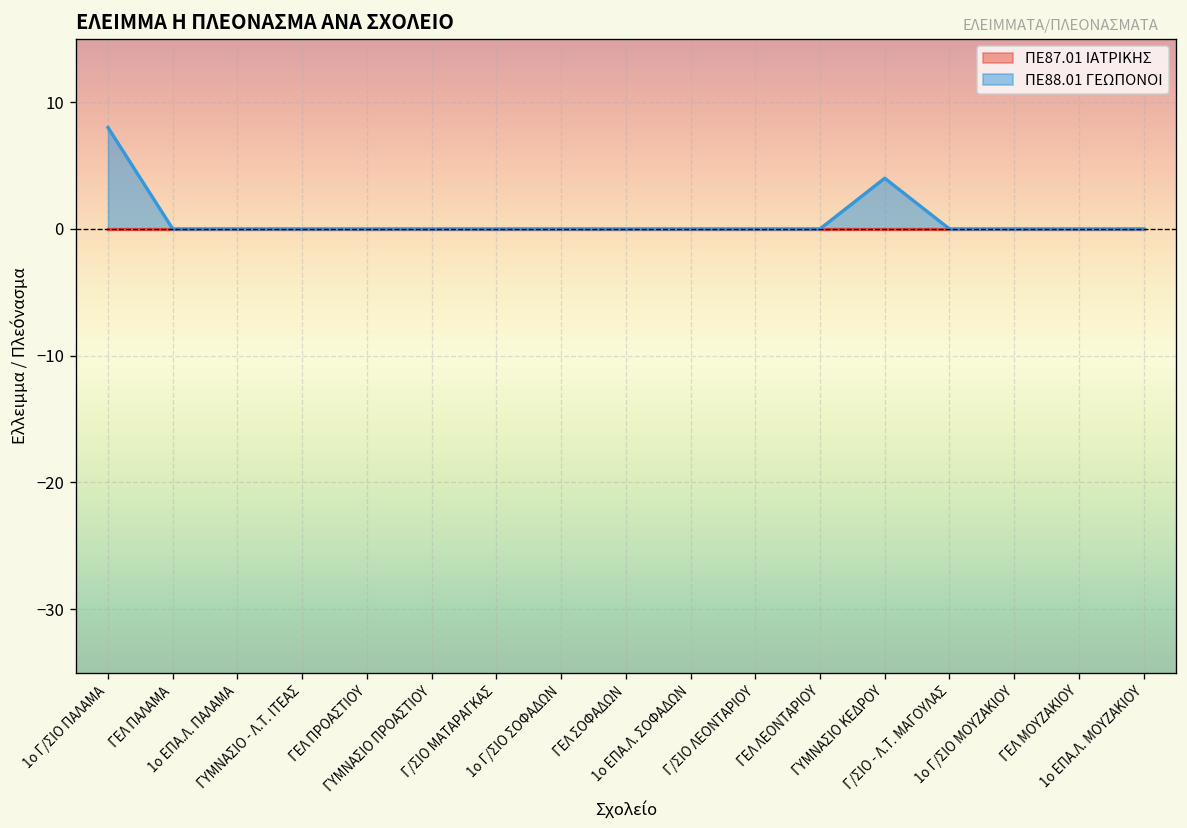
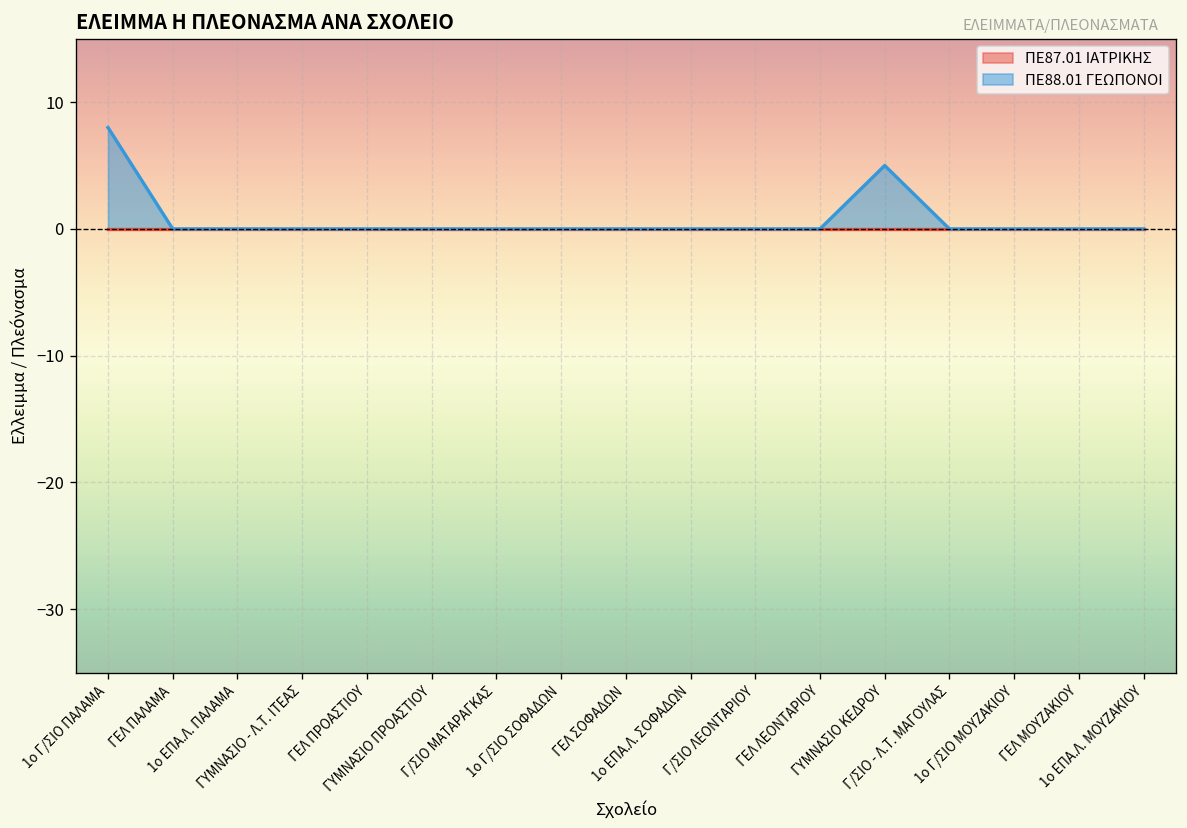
ΠΕ88.01 ΓΕΩΠΟΝΟΙ, ΓΥΜΝΑΣΙΟ ΚΕΔΡΟΥ: 4 -> 5
